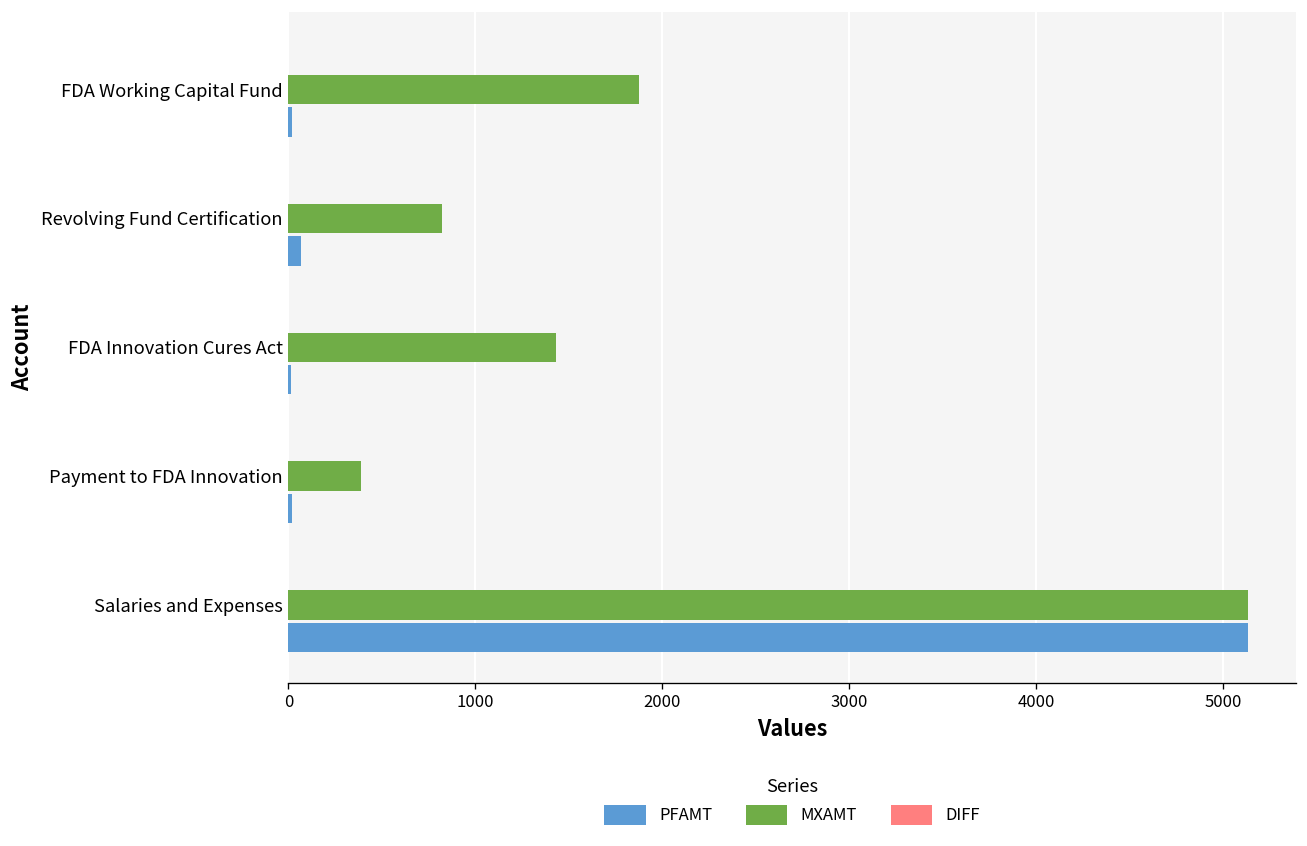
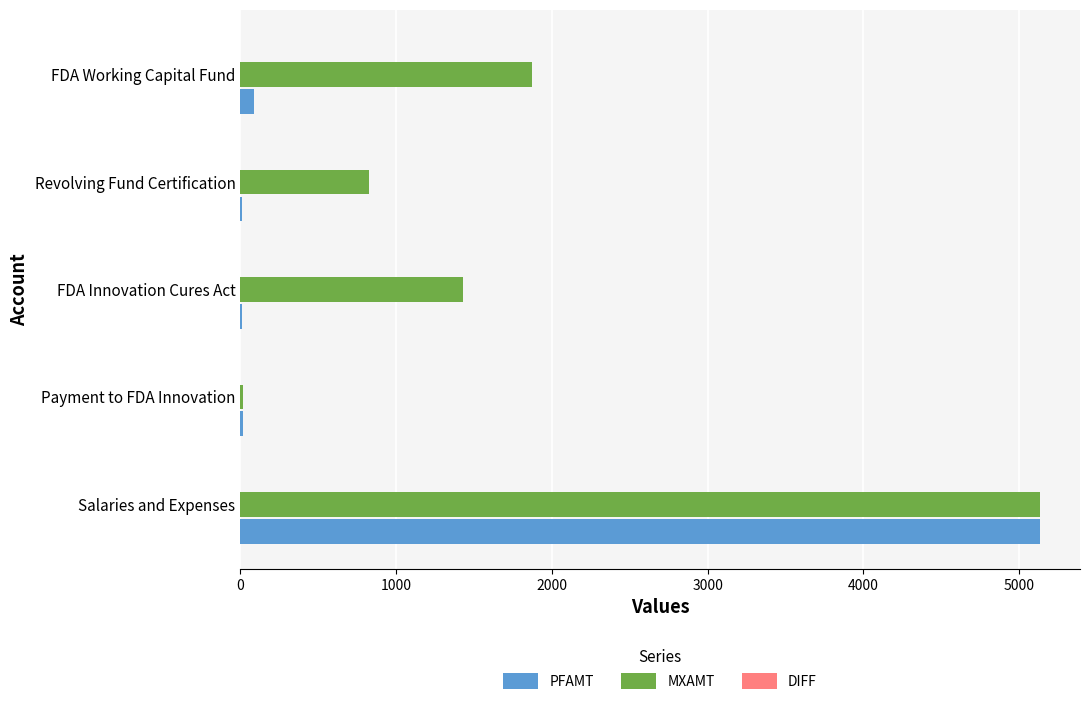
PFAMT, FDA Working Capital Fund: 20 -> 90
PFAMT, Revolving Fund Certification: 70 -> 10
MXAMT, Payment to FDA Innovation: 390 -> 20
